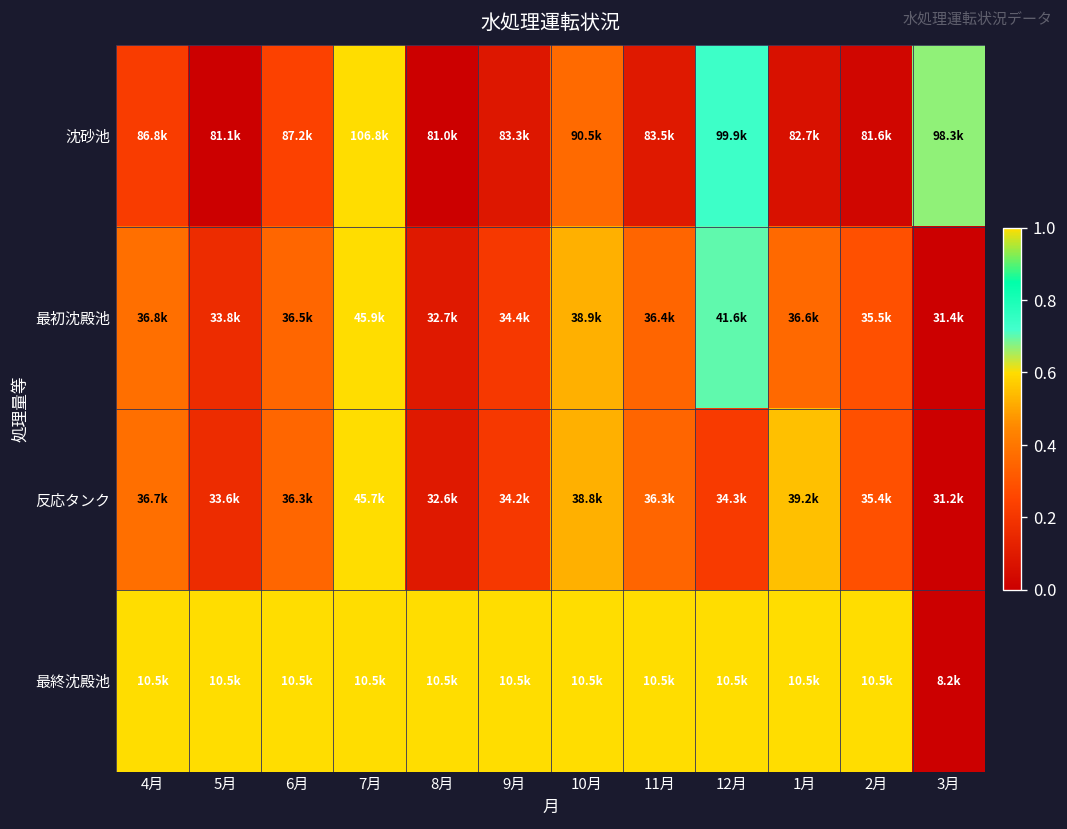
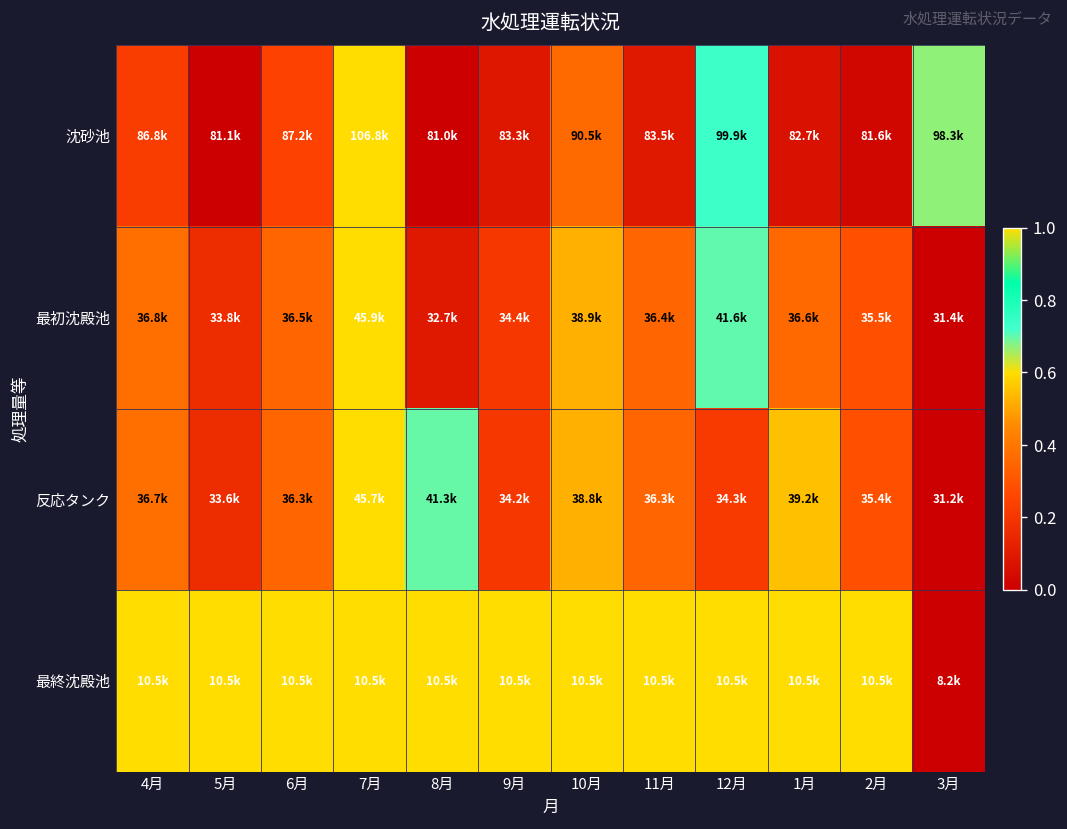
反応タンク, 8月: 32.6k -> 41.3k
